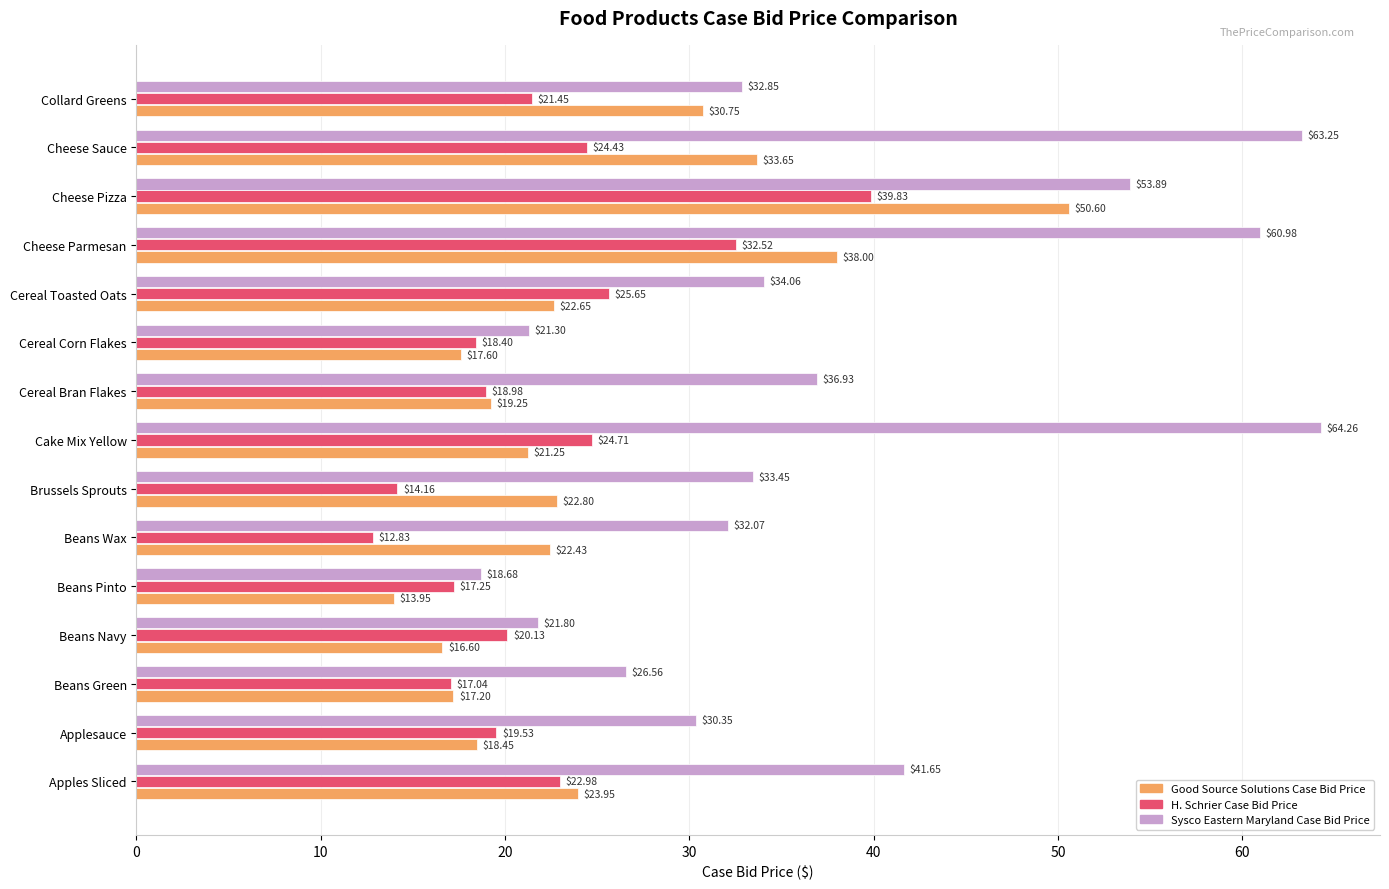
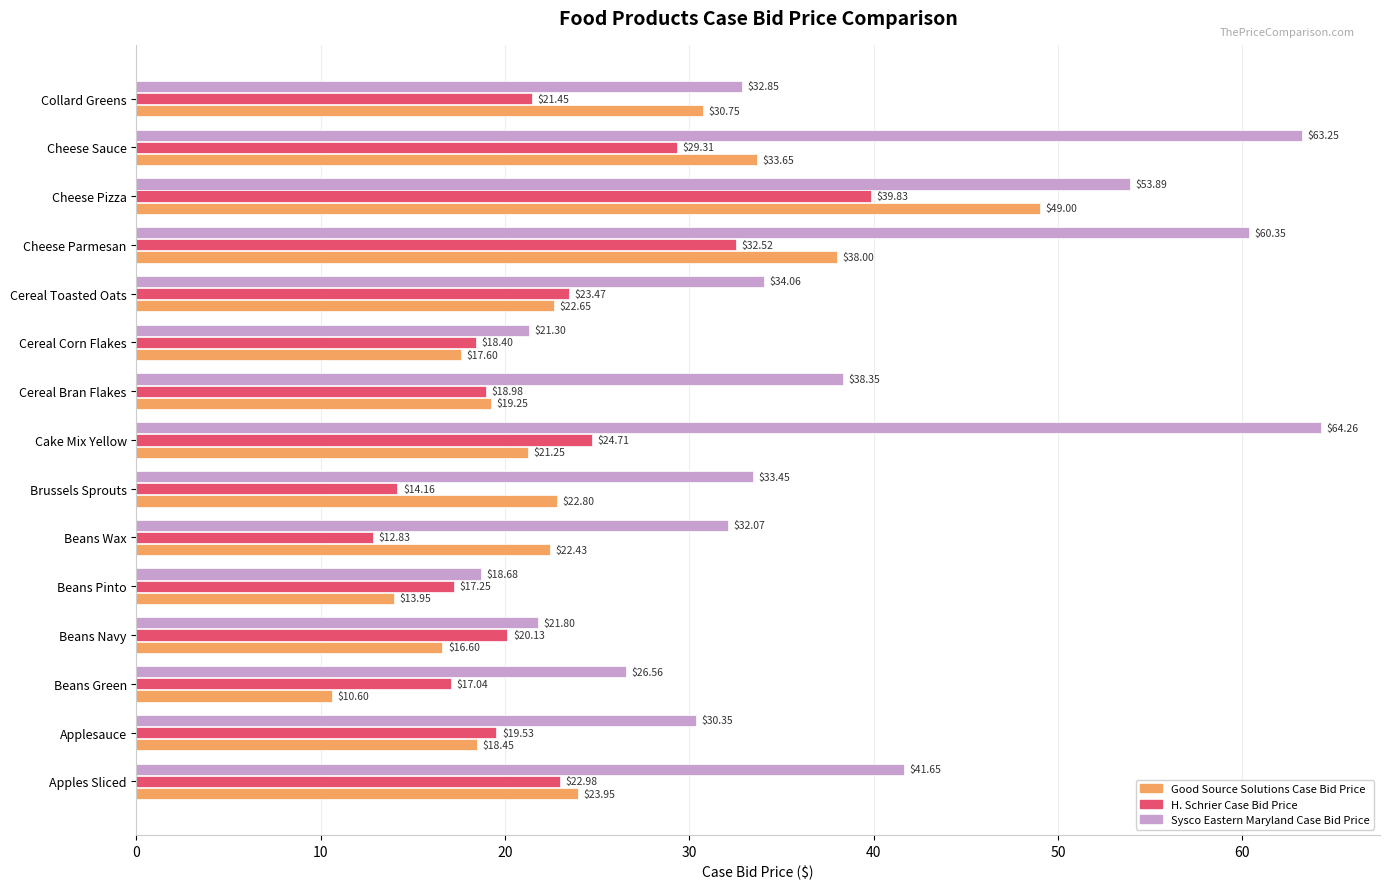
H. Schrier Case Bid Price, Cheese Sauce: $24.43 -> $29.31
Good Source Solutions Case Bid Price, Cheese Pizza: $50.60 -> $49.00
Sysco Eastern Maryland Case Bid Price, Cheese Parmesan: $60.98 -> $60.35
H. Schrier Case Bid Price, Cereal Toasted Oats: $25.65 -> $23.47
Sysco Eastern Maryland Case Bid Price, Cereal Bran Flakes: $36.93 -> $38.35
Good Source Solutions Case Bid Price, Beans Green: $17.20 -> $10.60
